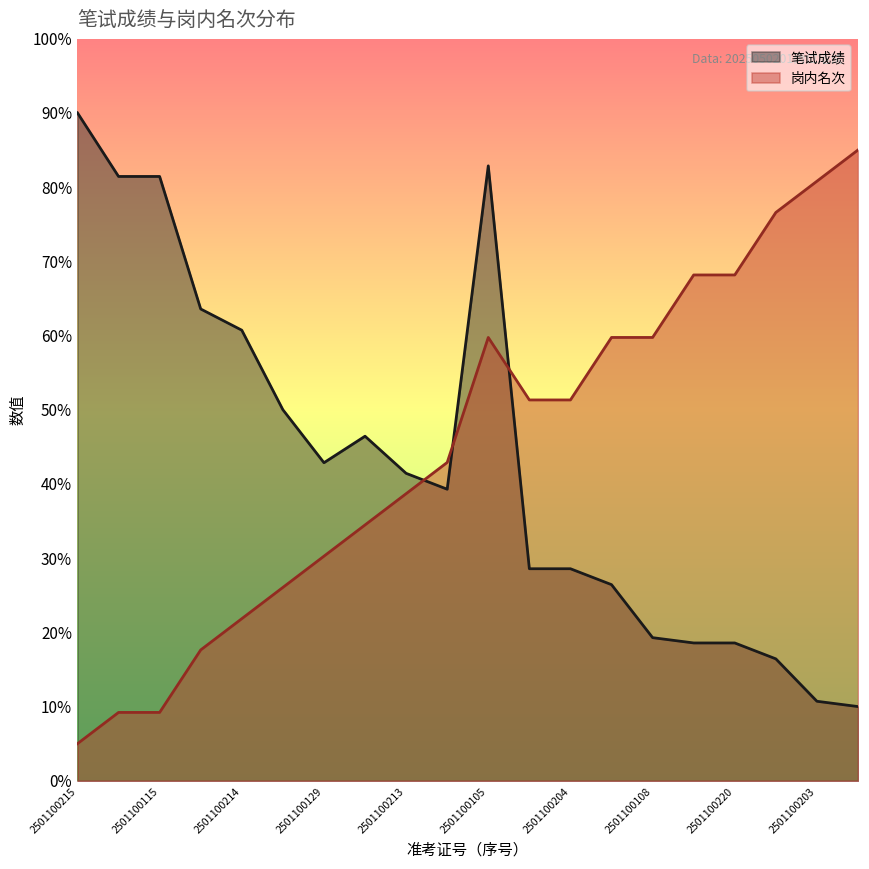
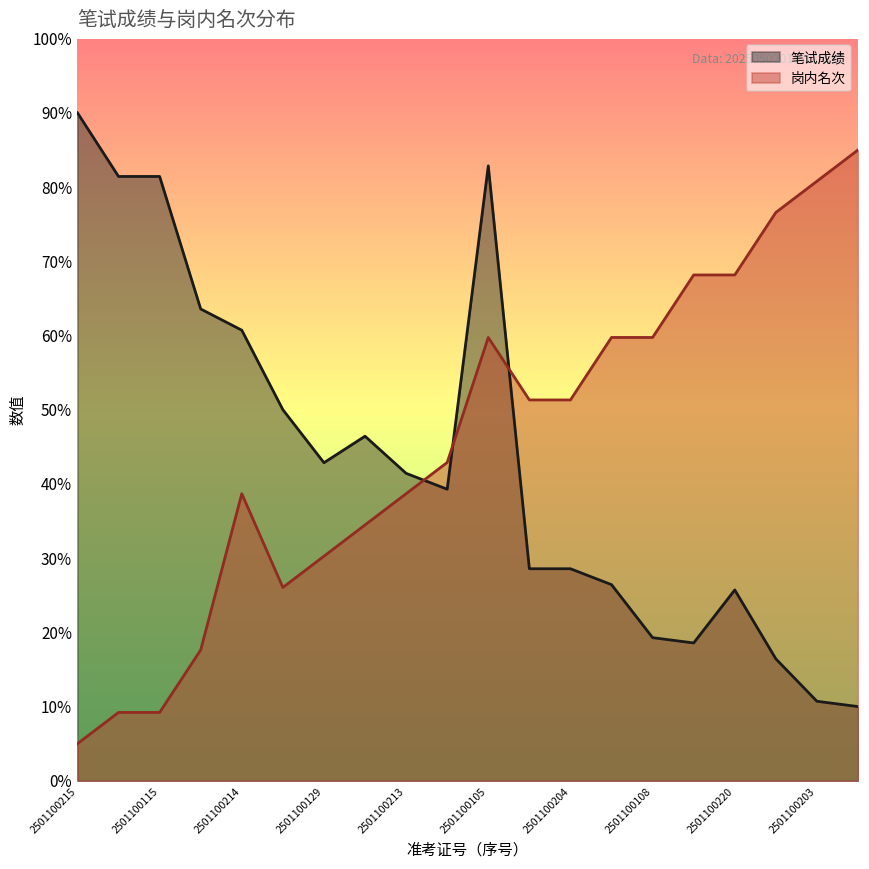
岗内名次, 2501100214: 22% -> 39%
笔试成绩, 2501100220: 19% -> 26%
